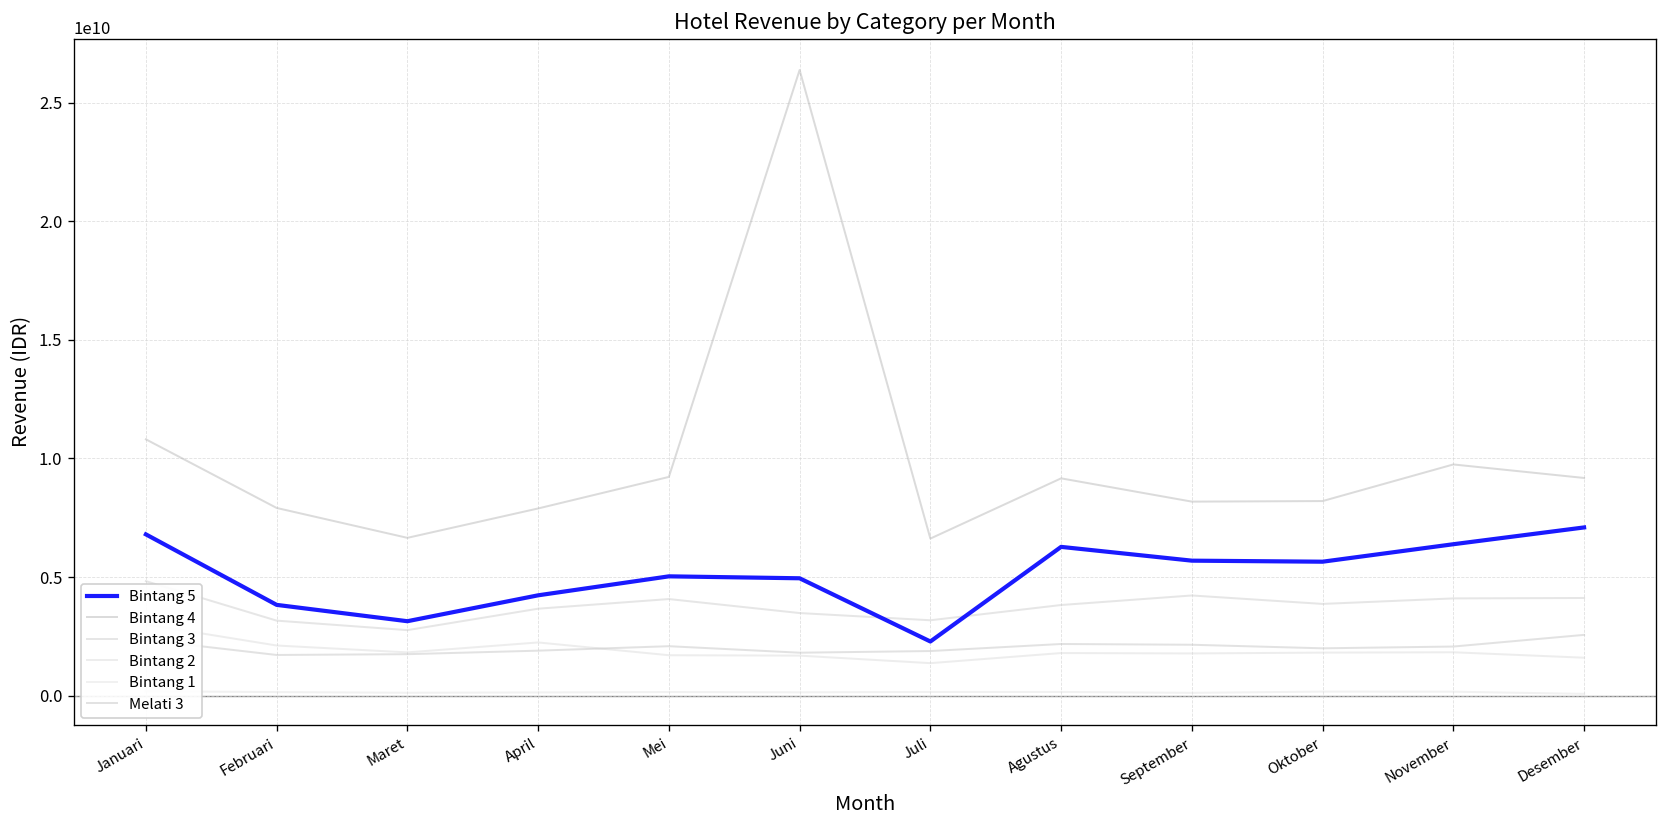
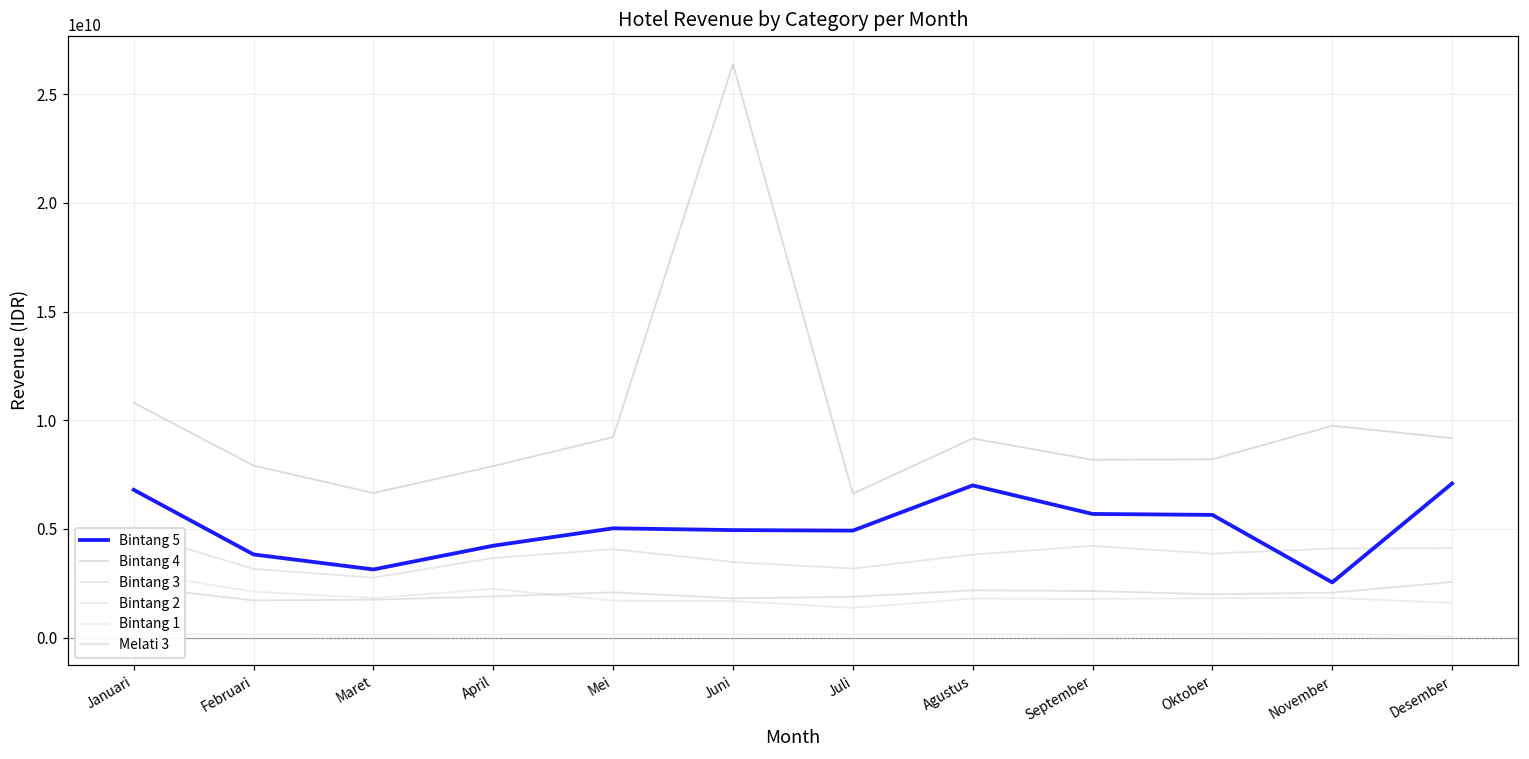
Bintang 5, Juli: 2300000000 -> 4900000000
Bintang 5, Agustus: 6300000000 -> 7000000000
Bintang 5, November: 6400000000 -> 2500000000
